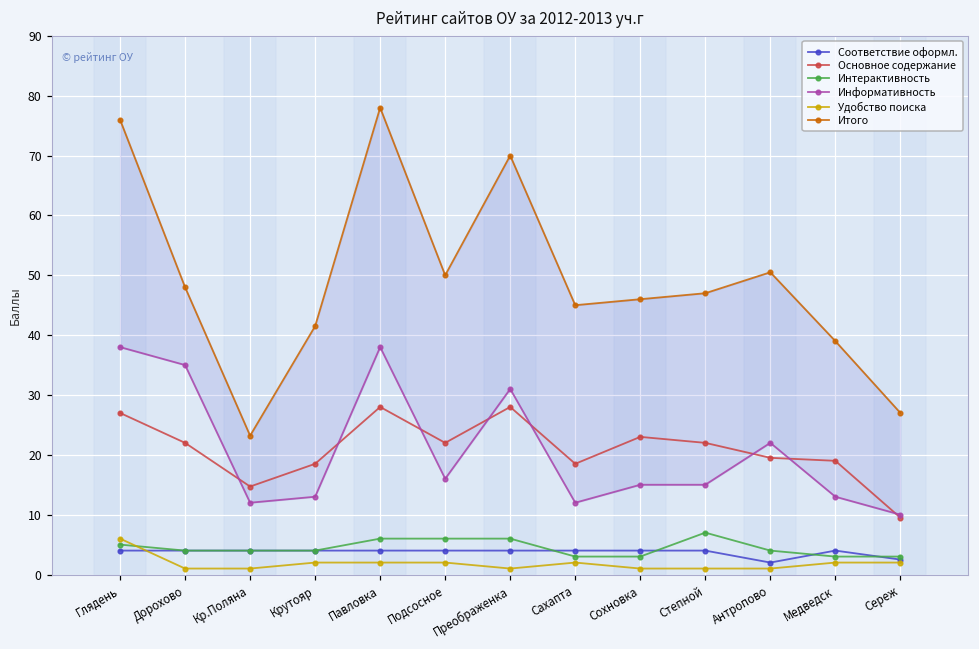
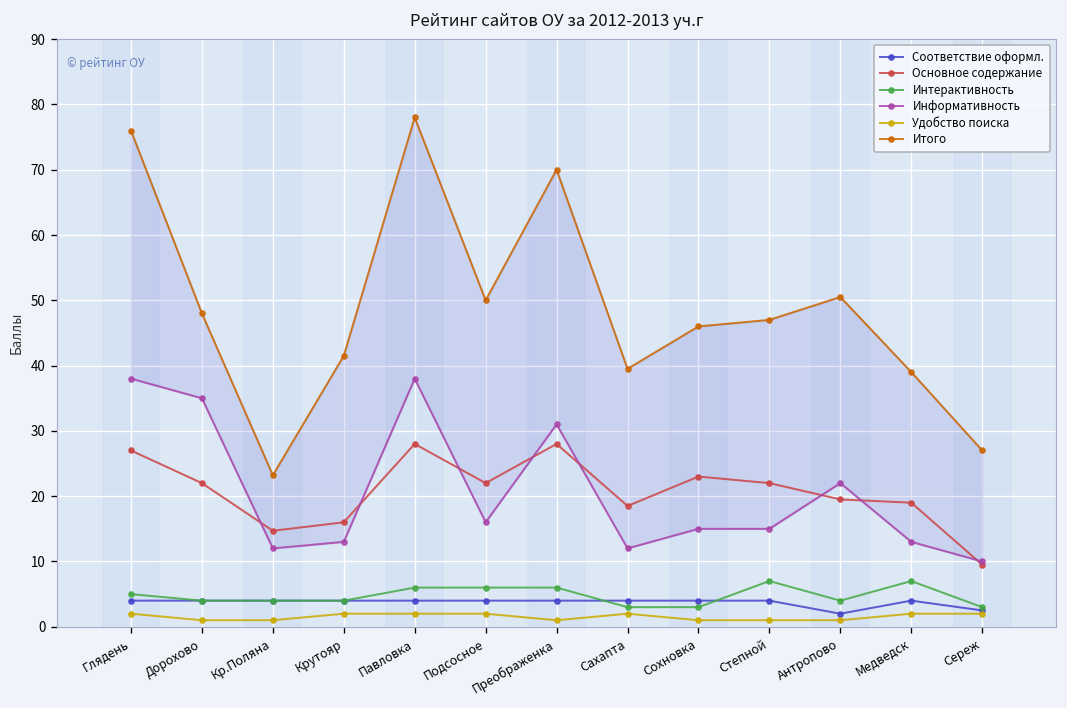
Удобство поиска, Глядень: 6 -> 2
Основное содержание, Крутояр: 19 -> 16
Итого, Сахапта: 45 -> 40
Интерактивность, Медведск: 3 -> 7
